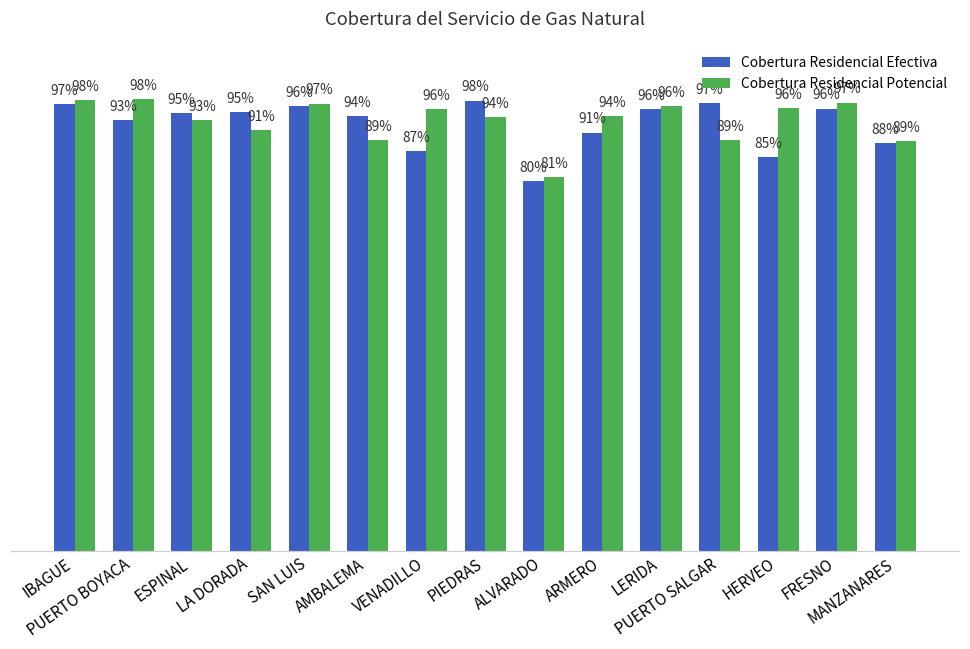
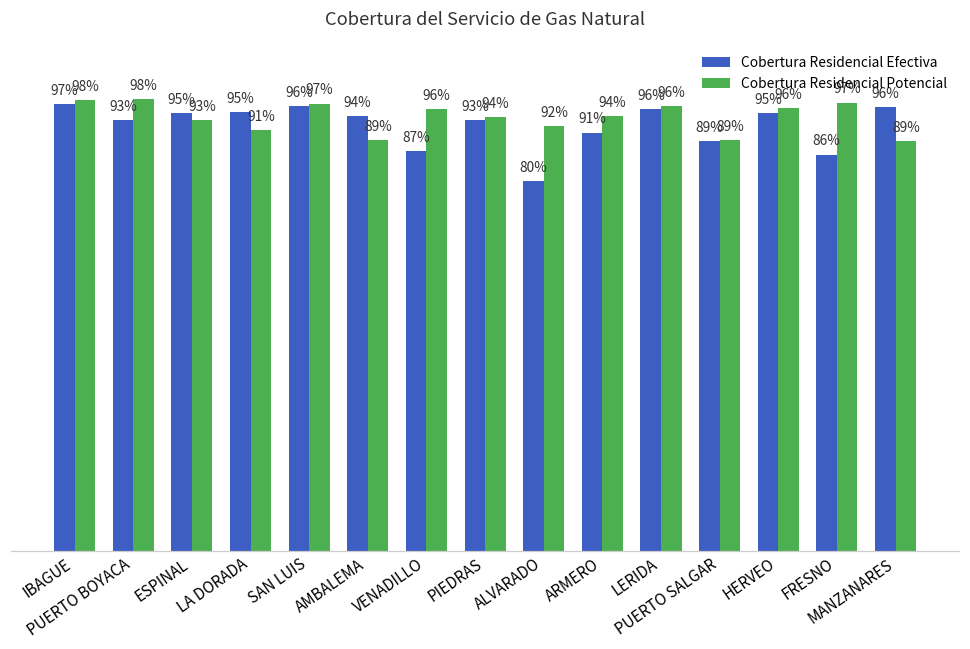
Cobertura Residencial Efectiva, PIEDRAS: 98% -> 93%
Cobertura Residencial Potencial, ALVARADO: 81% -> 92%
Cobertura Residencial Efectiva, PUERTO SALGAR: 97% -> 89%
Cobertura Residencial Efectiva, HERVEO: 85% -> 95%
Cobertura Residencial Efectiva, FRESNO: 96% -> 86%
Cobertura Residencial Efectiva, MANZANARES: 88% -> 96%
